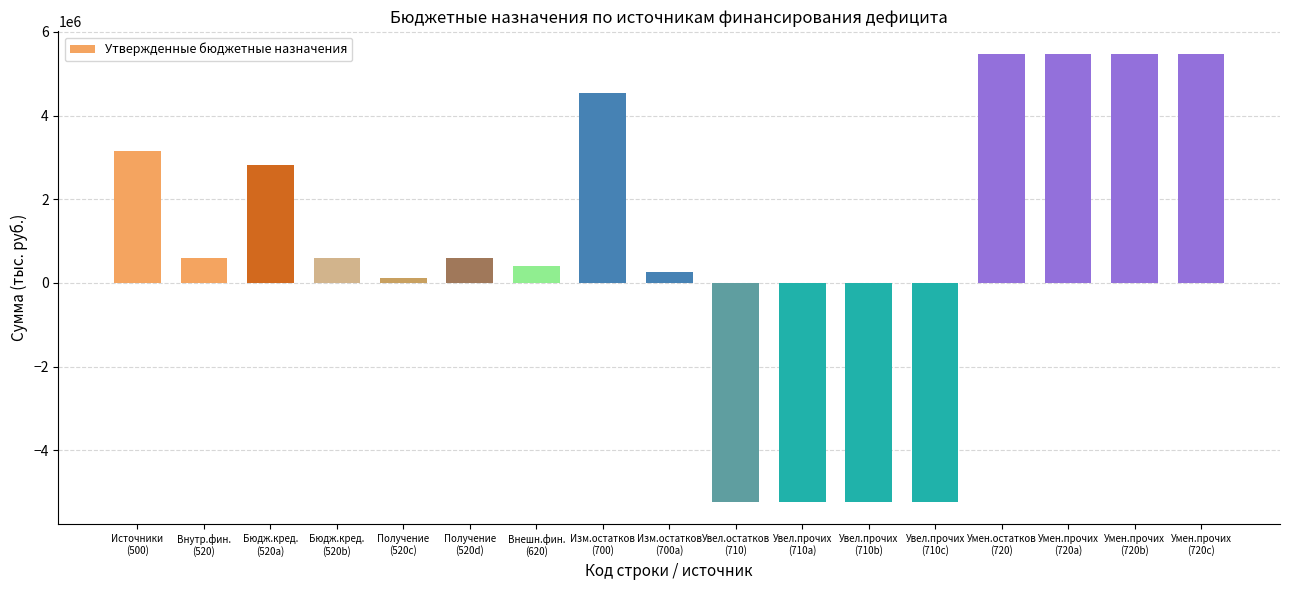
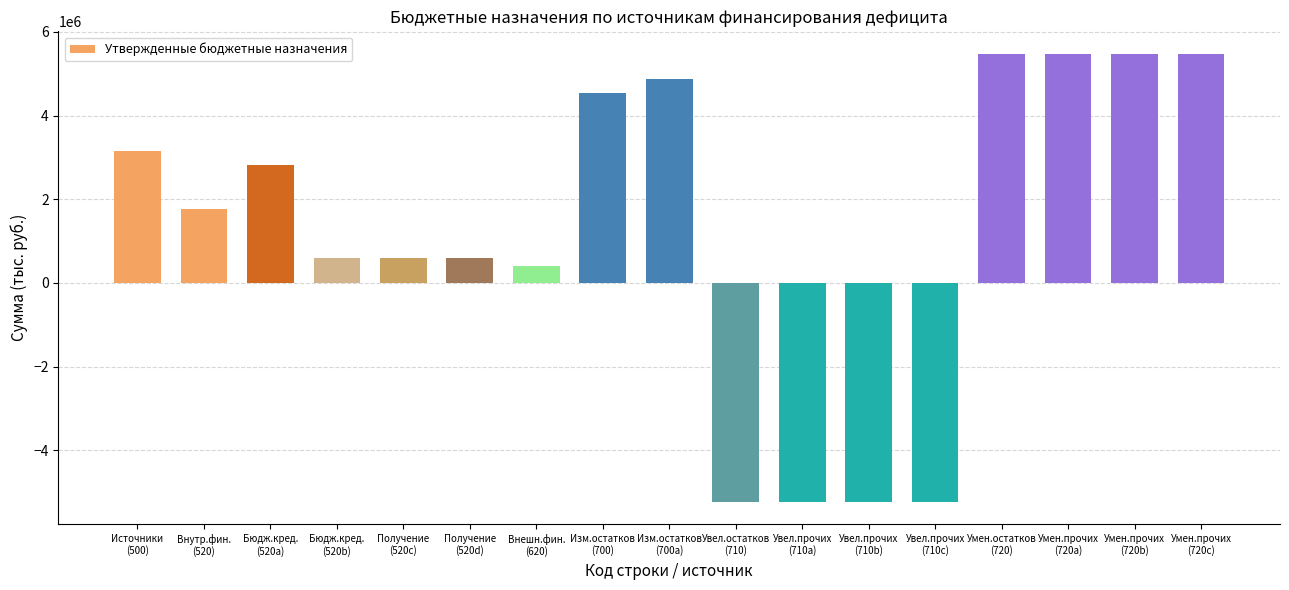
Внутр.фин. (520): 600000 -> 1800000
Получение (520c): 100000 -> 600000
Изм.остатков (700a): 300000 -> 4900000
